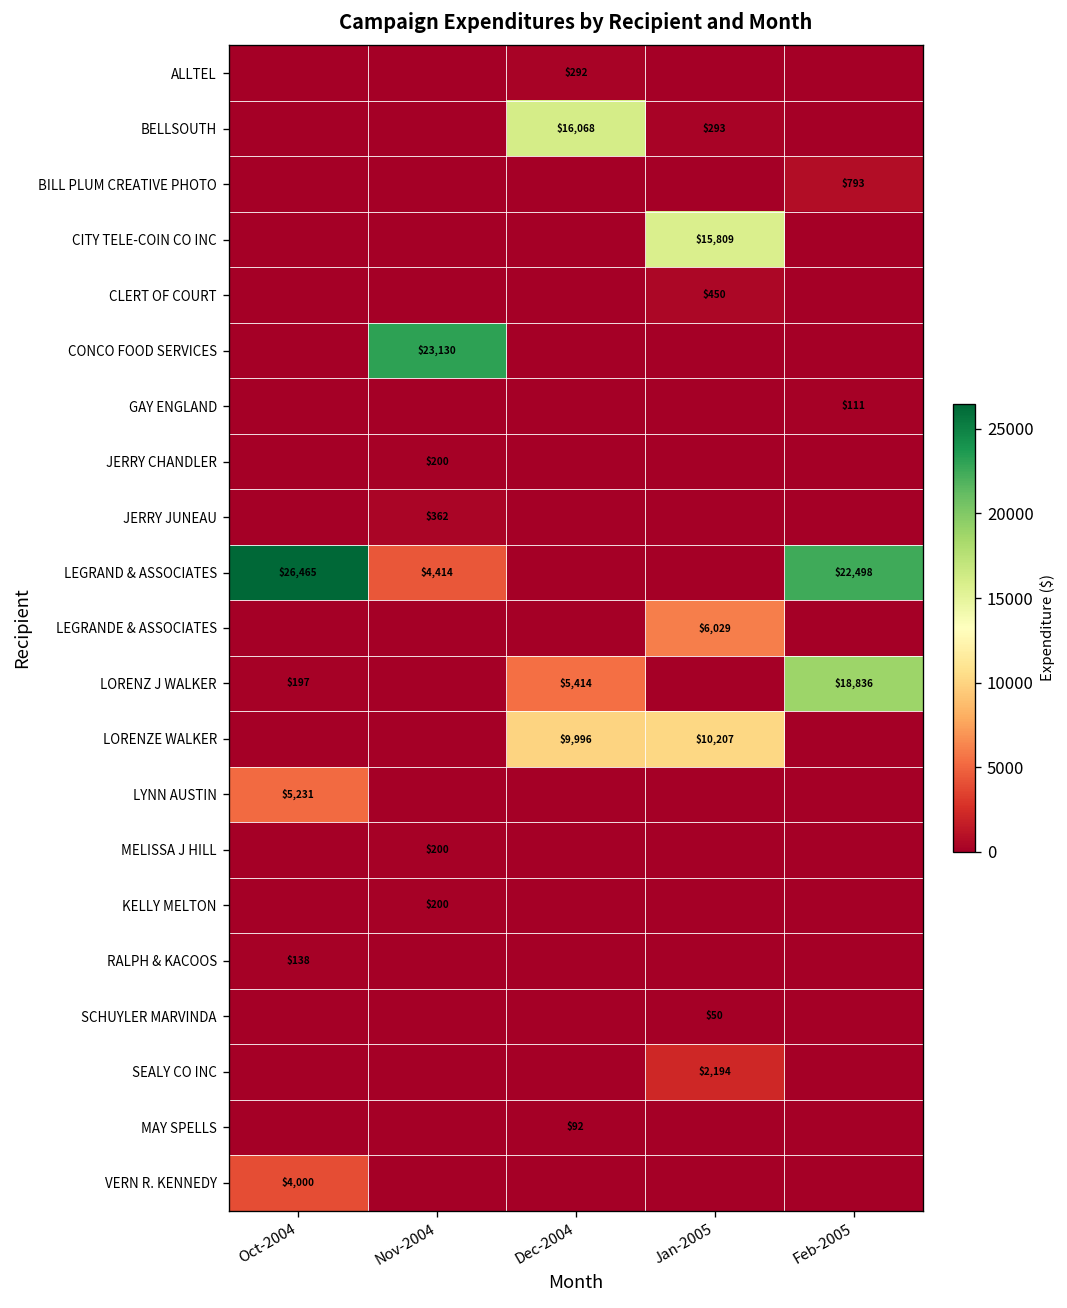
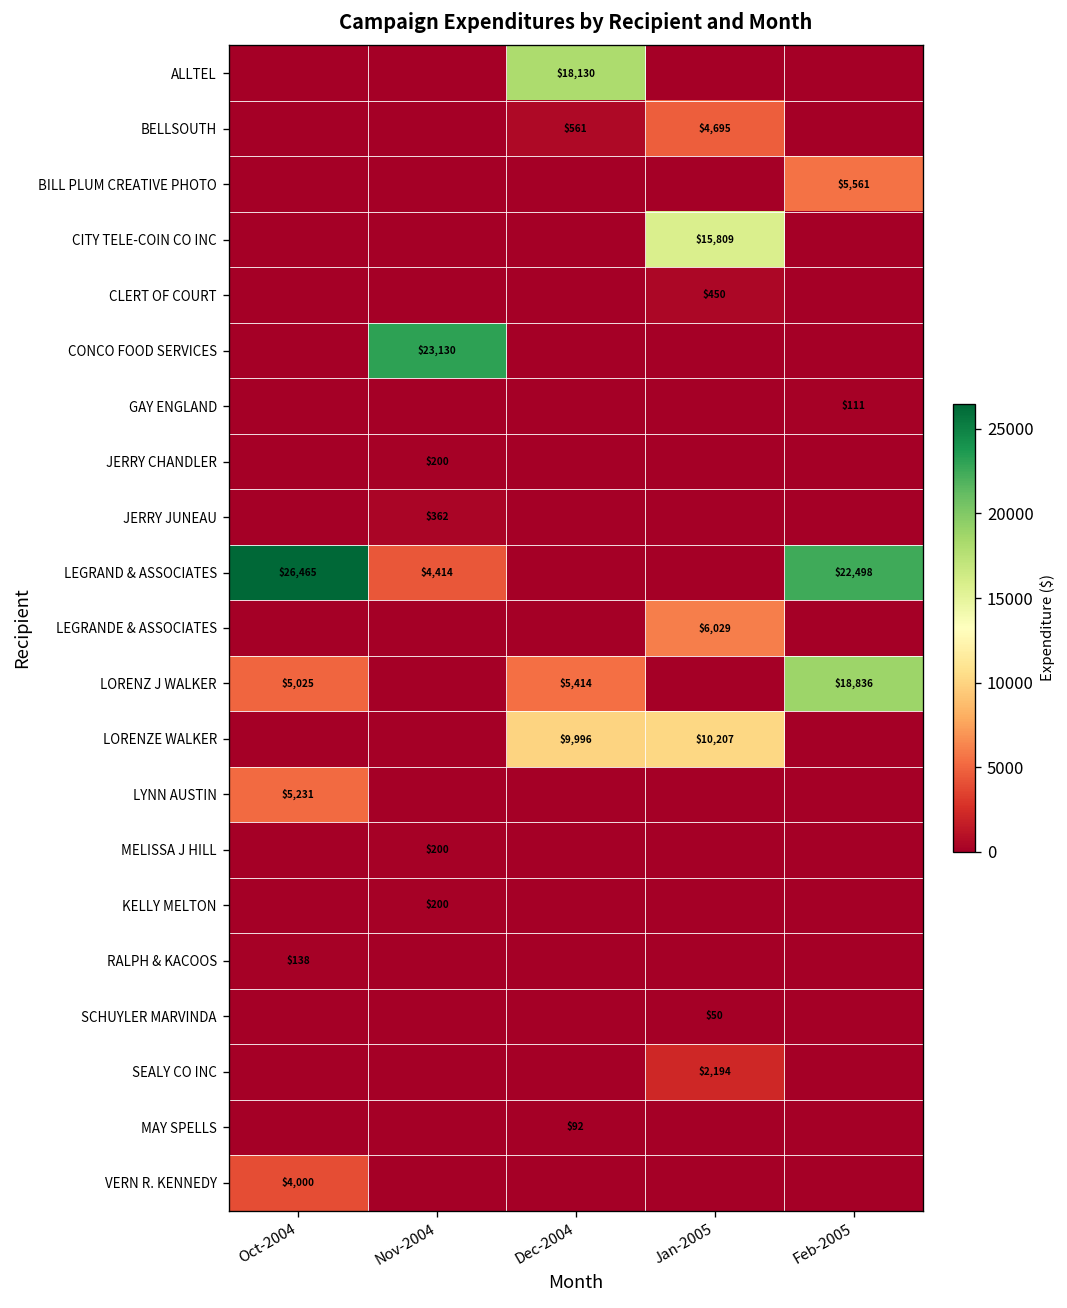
ALLTEL, Dec-2004: $292 -> $18,130
BELLSOUTH, Dec-2004: $16,068 -> $561
BELLSOUTH, Jan-2005: $293 -> $4,695
BILL PLUM CREATIVE PHOTO, Feb-2005: $793 -> $5,561
LORENZ J WALKER, Oct-2004: $197 -> $5,025
